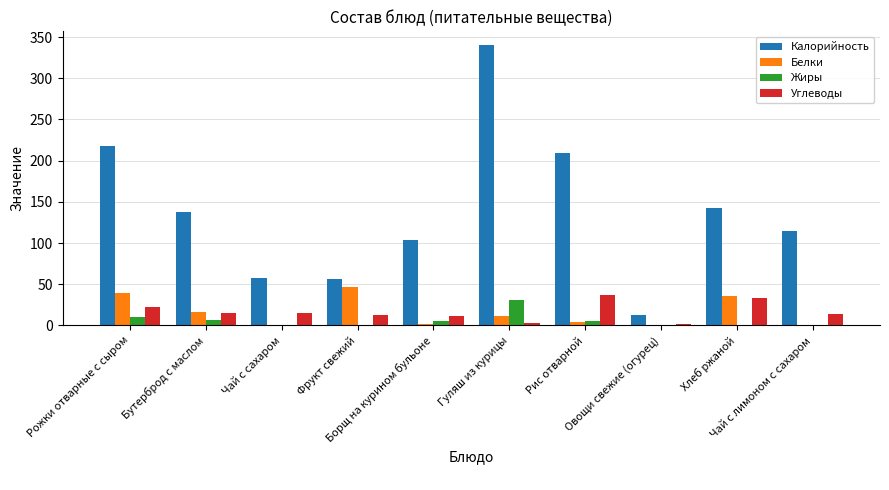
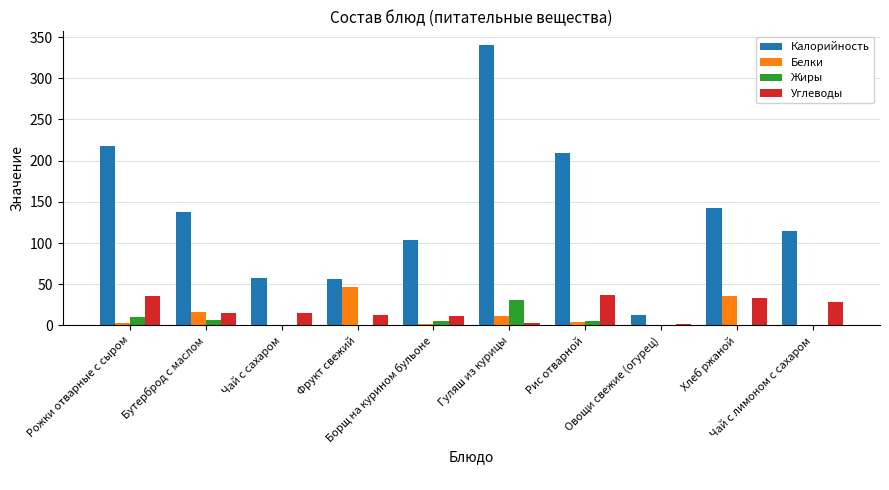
Белки, Рожки отварные с сыром: 40 -> 0
Углеводы, Рожки отварные с сыром: 20 -> 40
Углеводы, Чай с лимоном с сахаром: 10 -> 30
